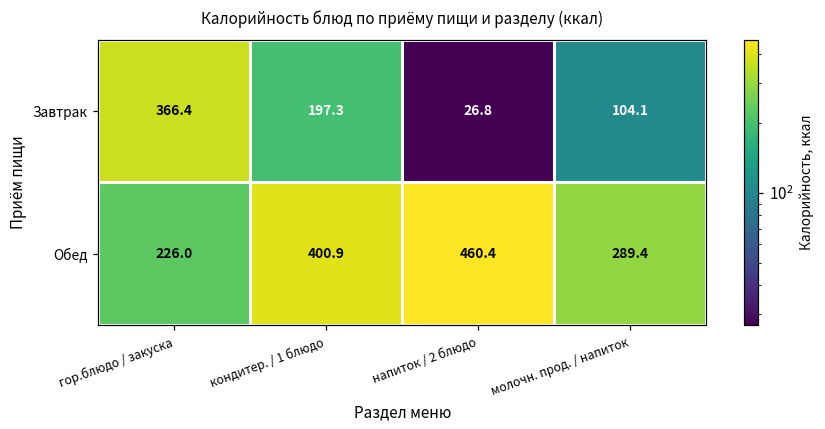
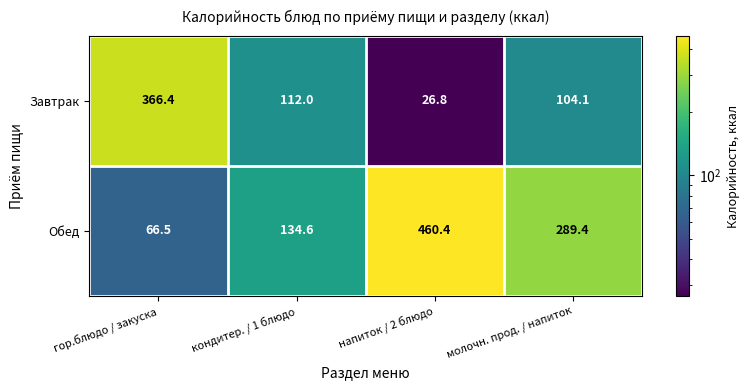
Завтрак, кондитер. / 1 блюдо: 197.3 -> 112.0
Обед, гор.блюдо / закуска: 226.0 -> 66.5
Обед, кондитер. / 1 блюдо: 400.9 -> 134.6
